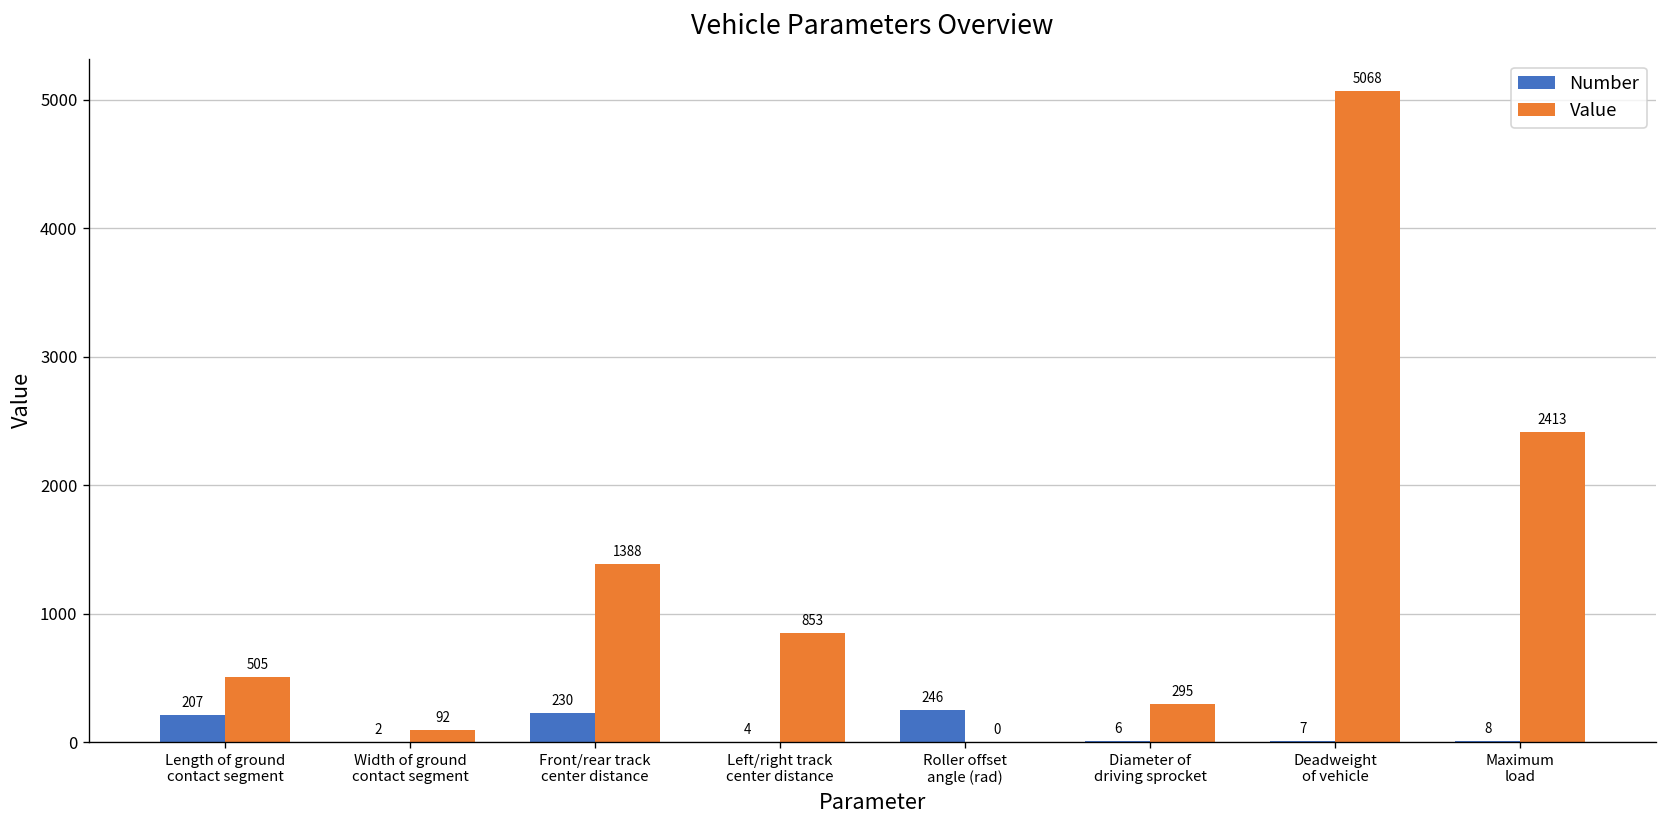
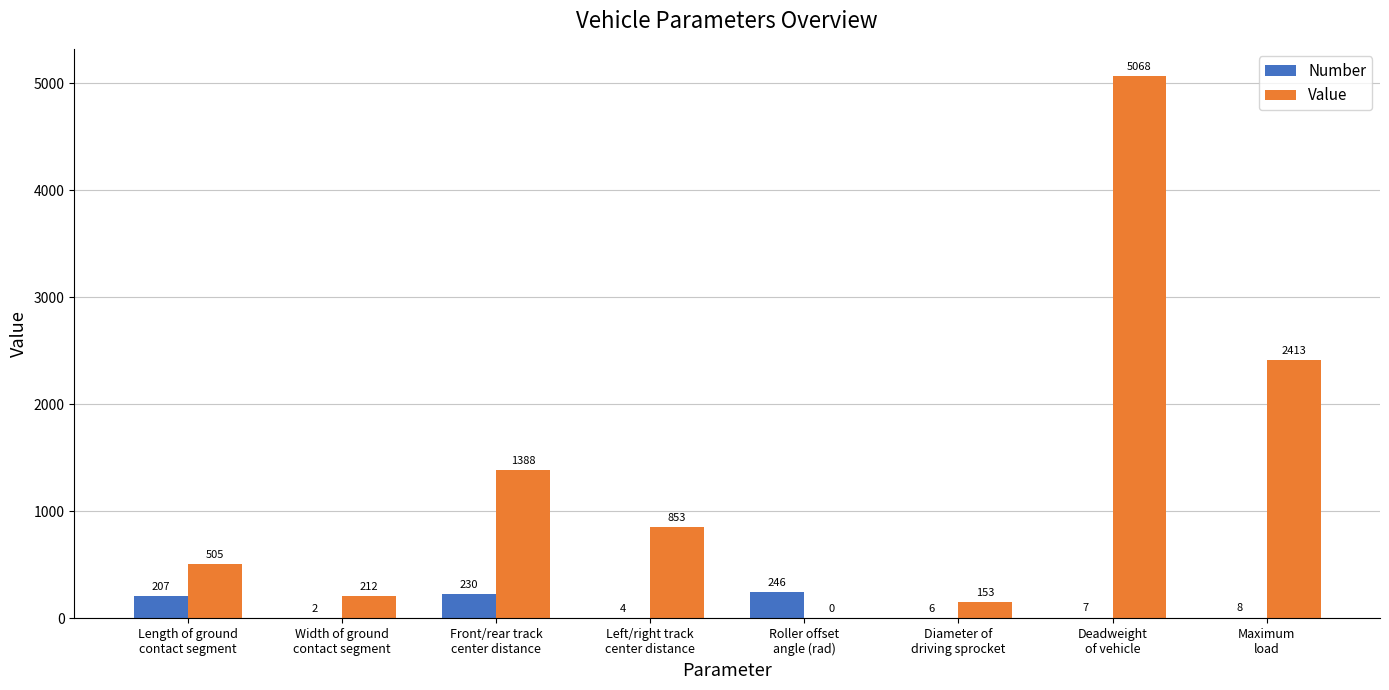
Value, Width of ground contact segment: 92 -> 212
Value, Diameter of driving sprocket: 295 -> 153
